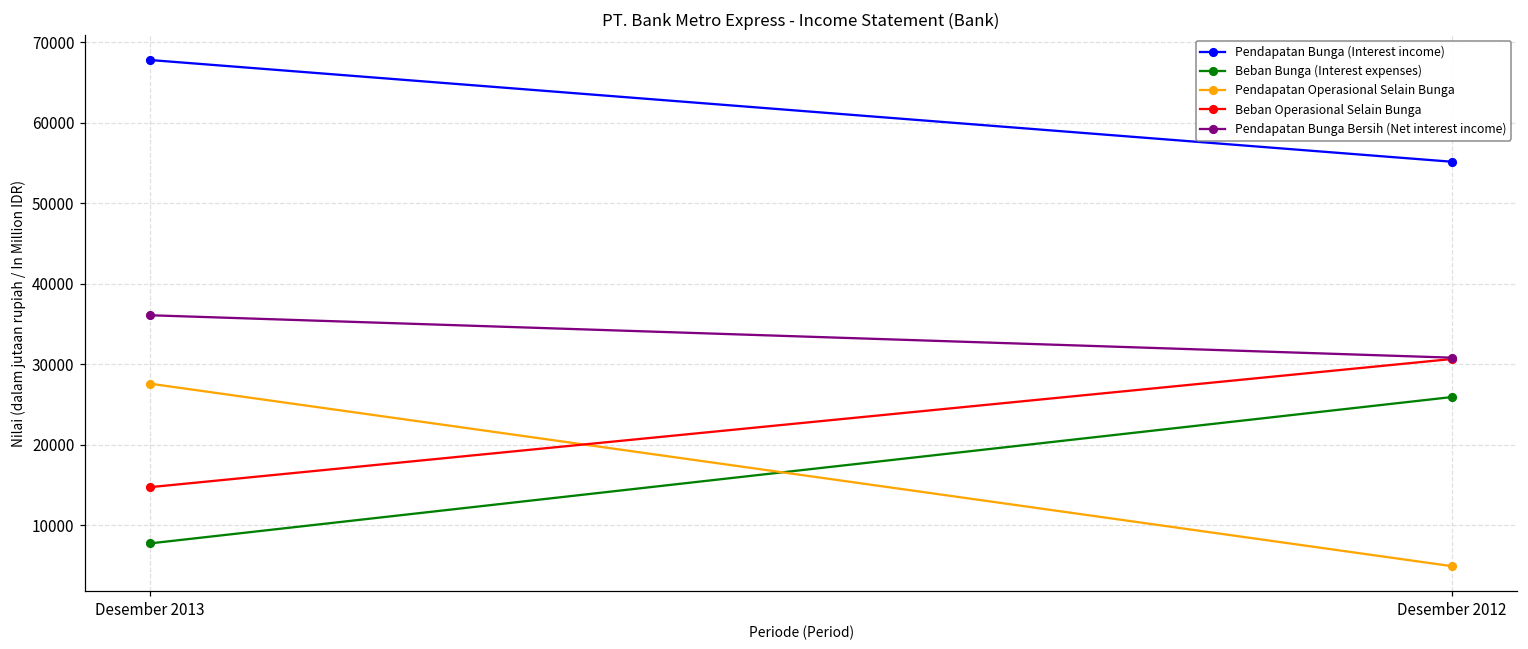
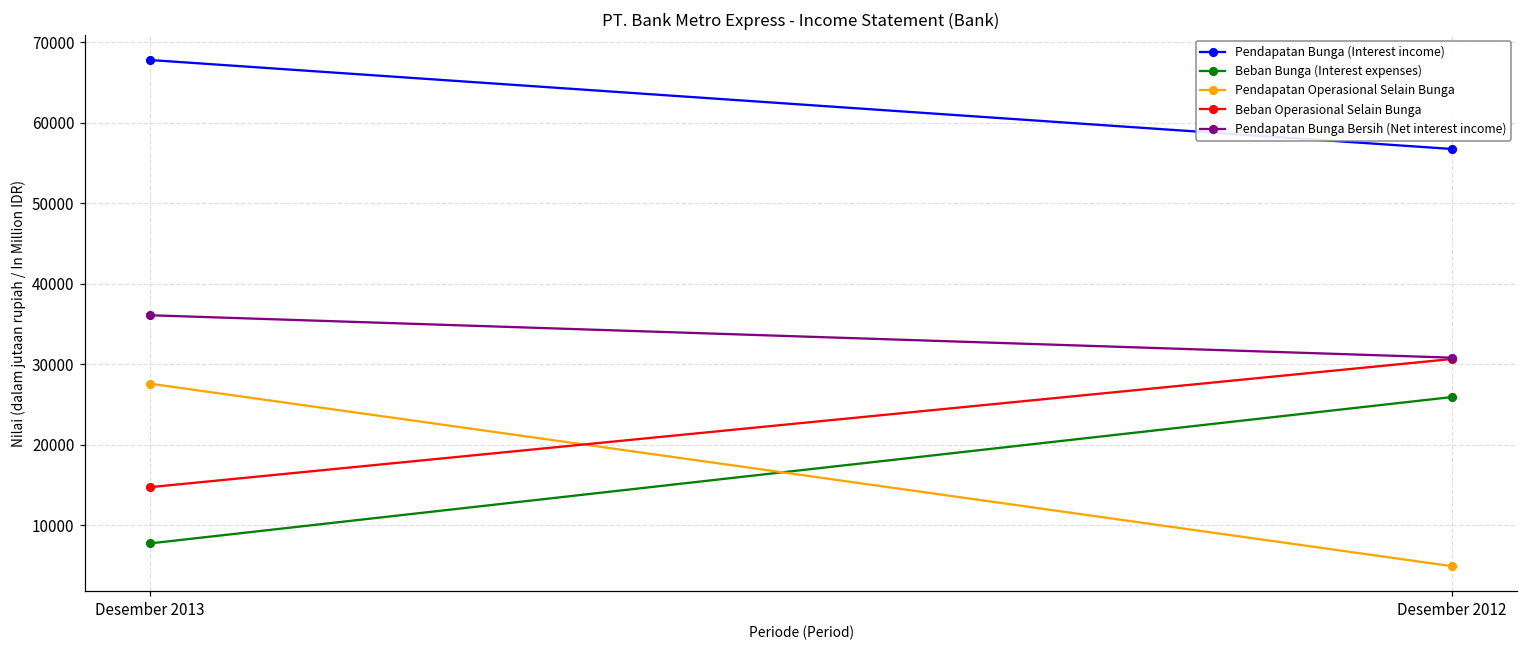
Pendapatan Bunga (Interest income), Desember 2012: 55000 -> 57000
